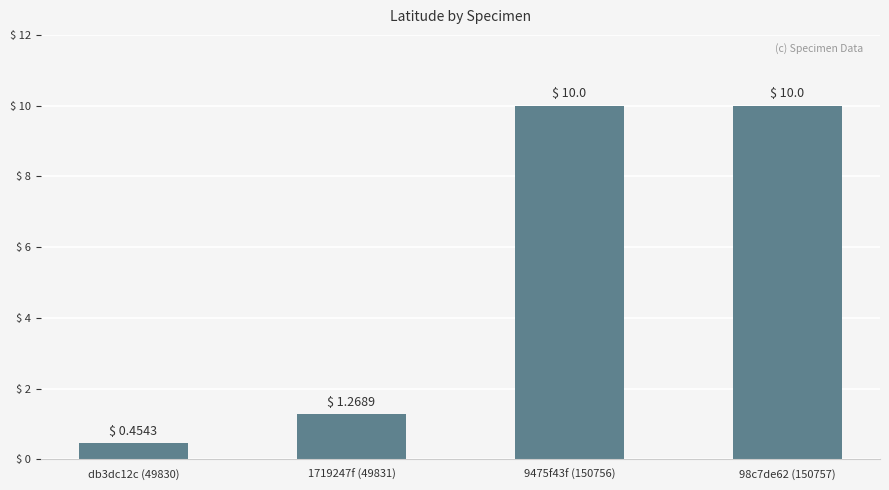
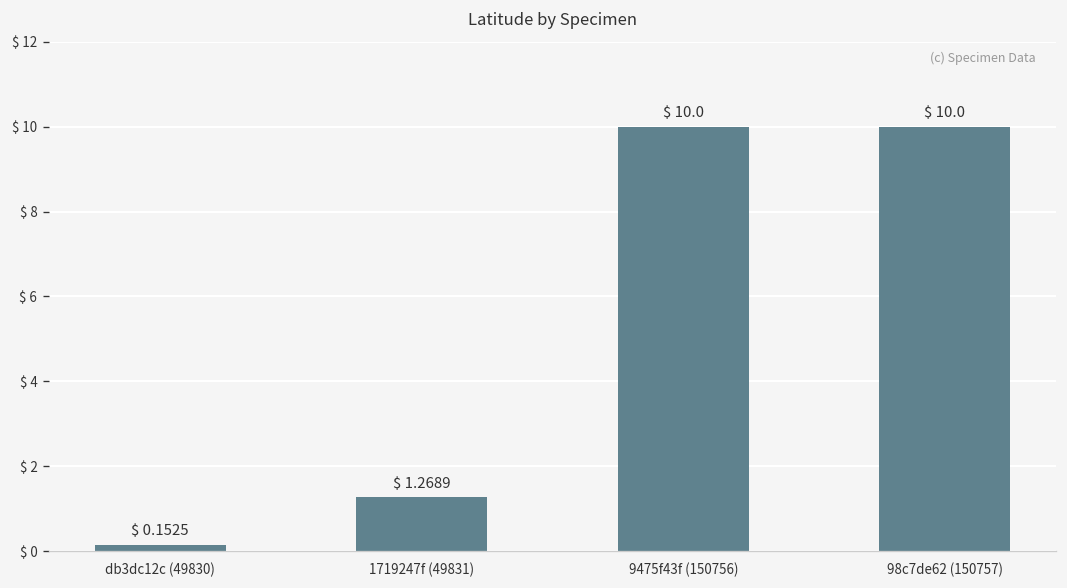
db3dc12c (49830): 0.4543 -> 0.1525
